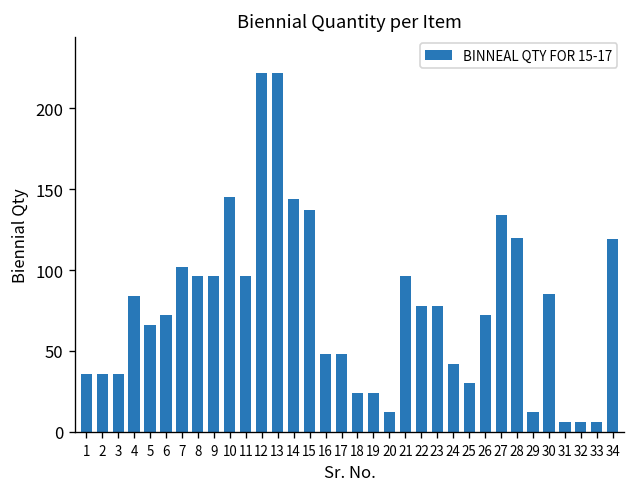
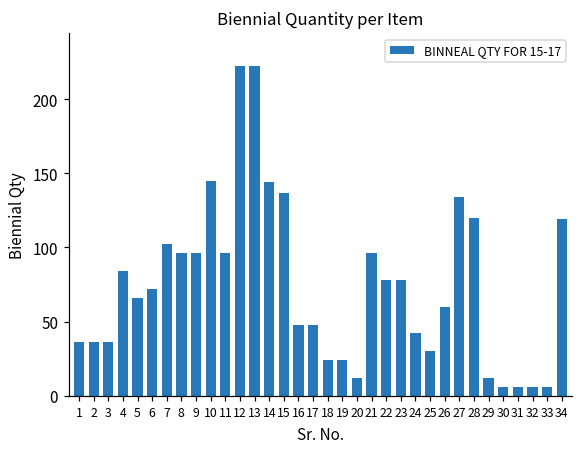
26: 72 -> 60
30: 85 -> 6
